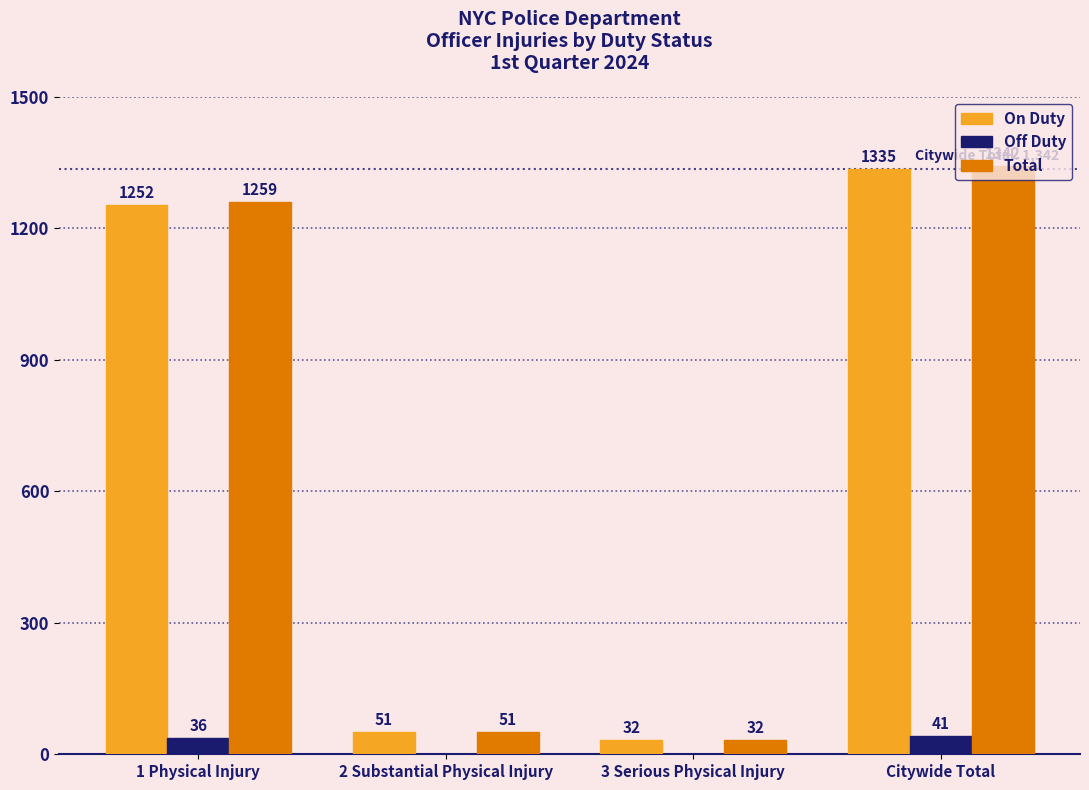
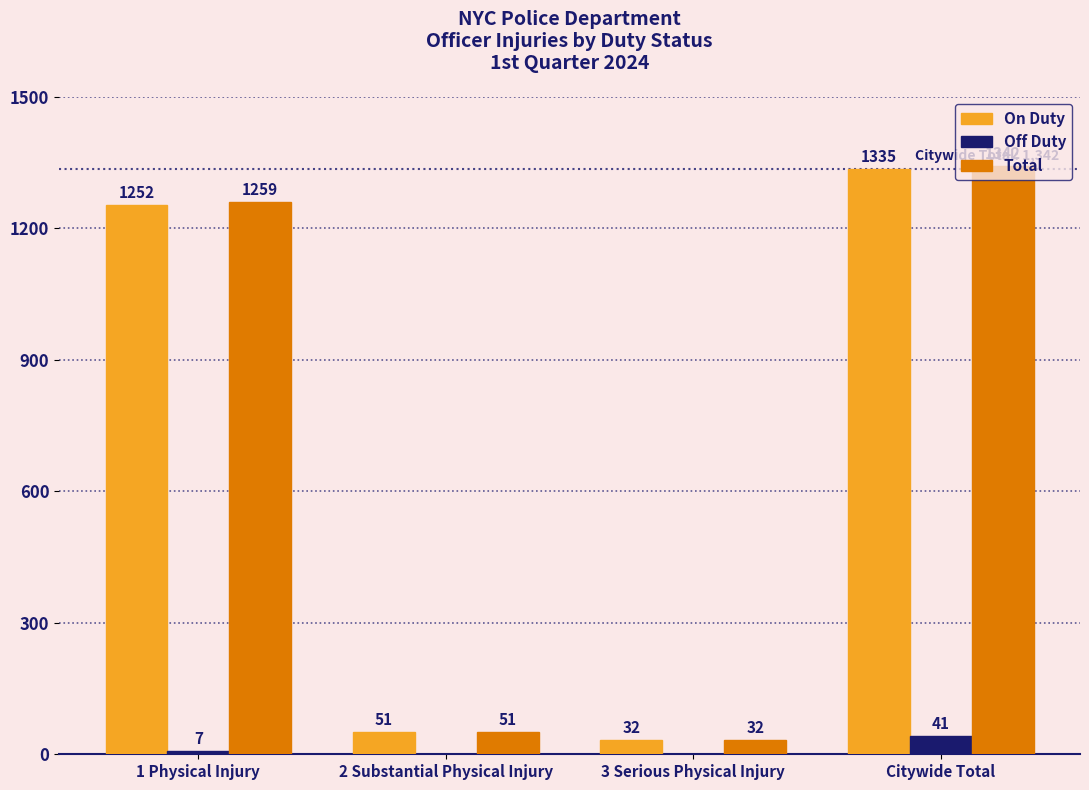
Off Duty, 1 Physical Injury: 36 -> 7
